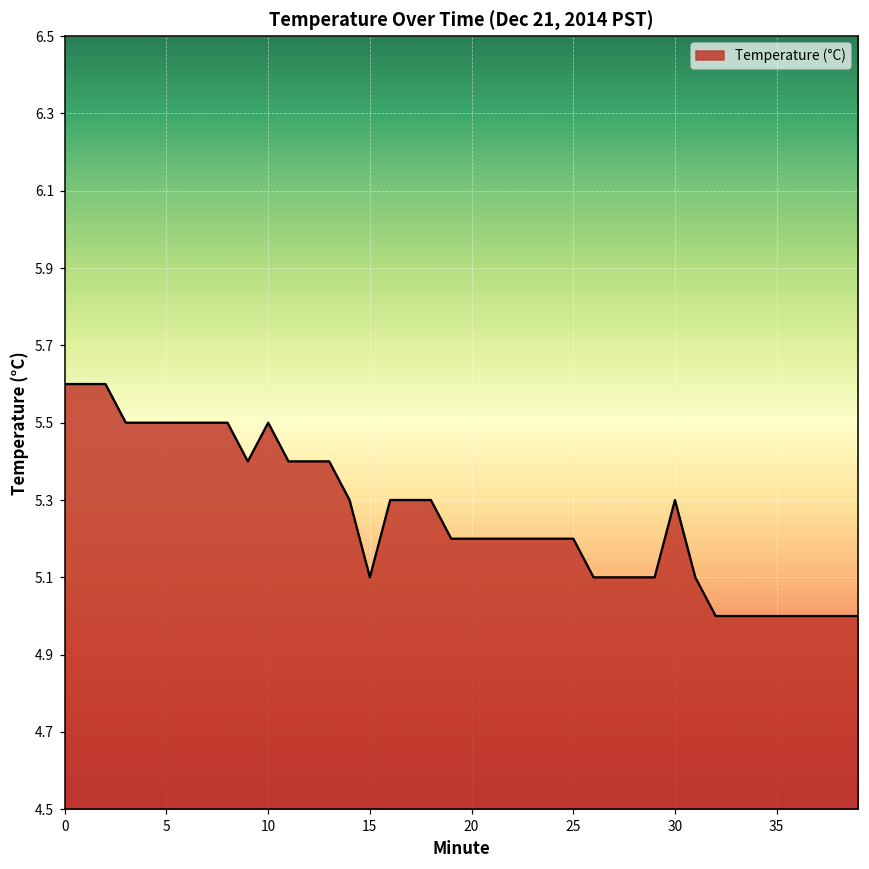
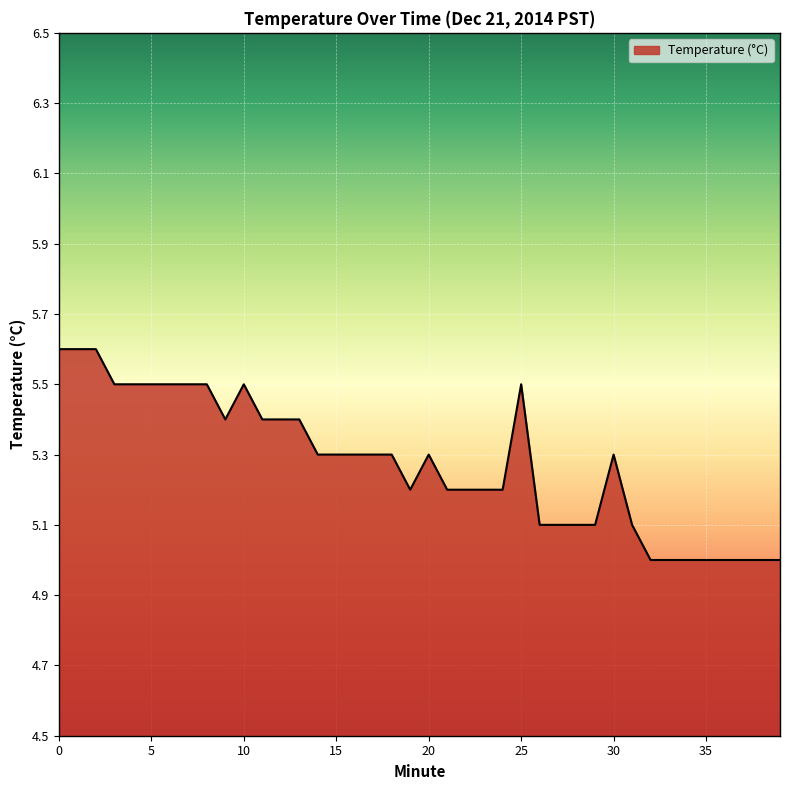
15: 5.1 -> 5.3
20: 5.2 -> 5.3
25: 5.2 -> 5.5
